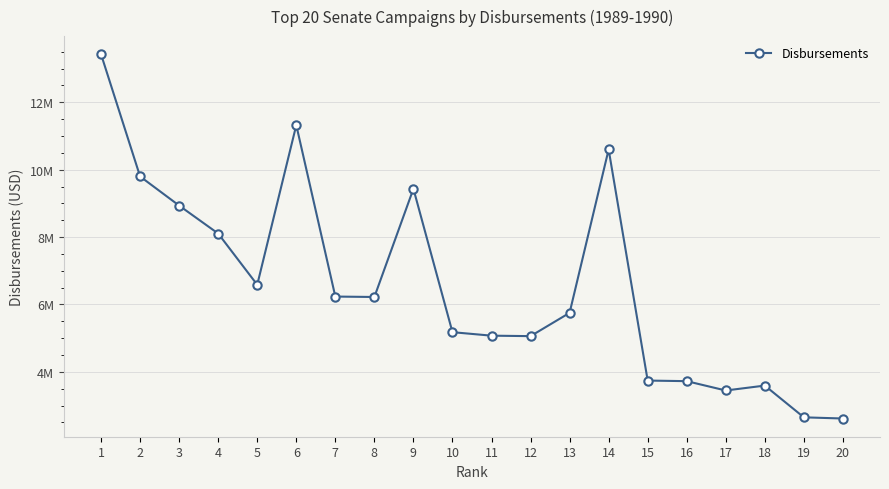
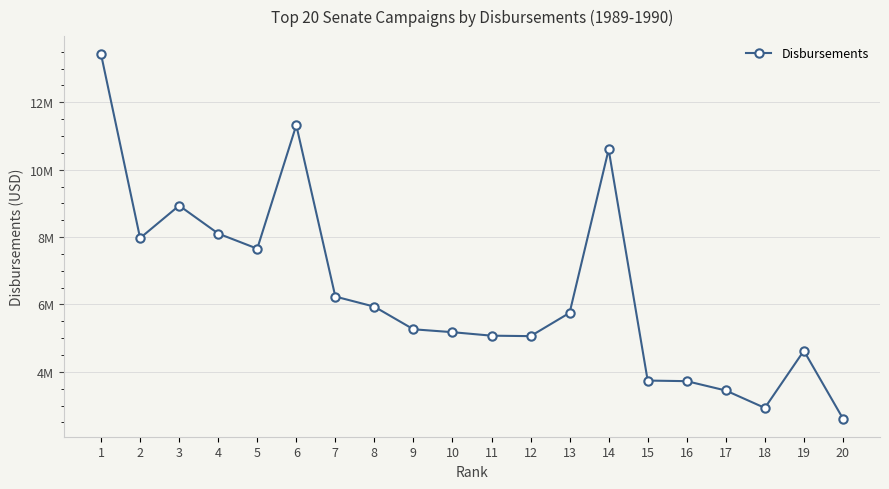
2: 9800000 -> 8000000
5: 6600000 -> 7700000
8: 6200000 -> 5900000
9: 9400000 -> 5300000
18: 3600000 -> 2900000
19: 2700000 -> 4600000
